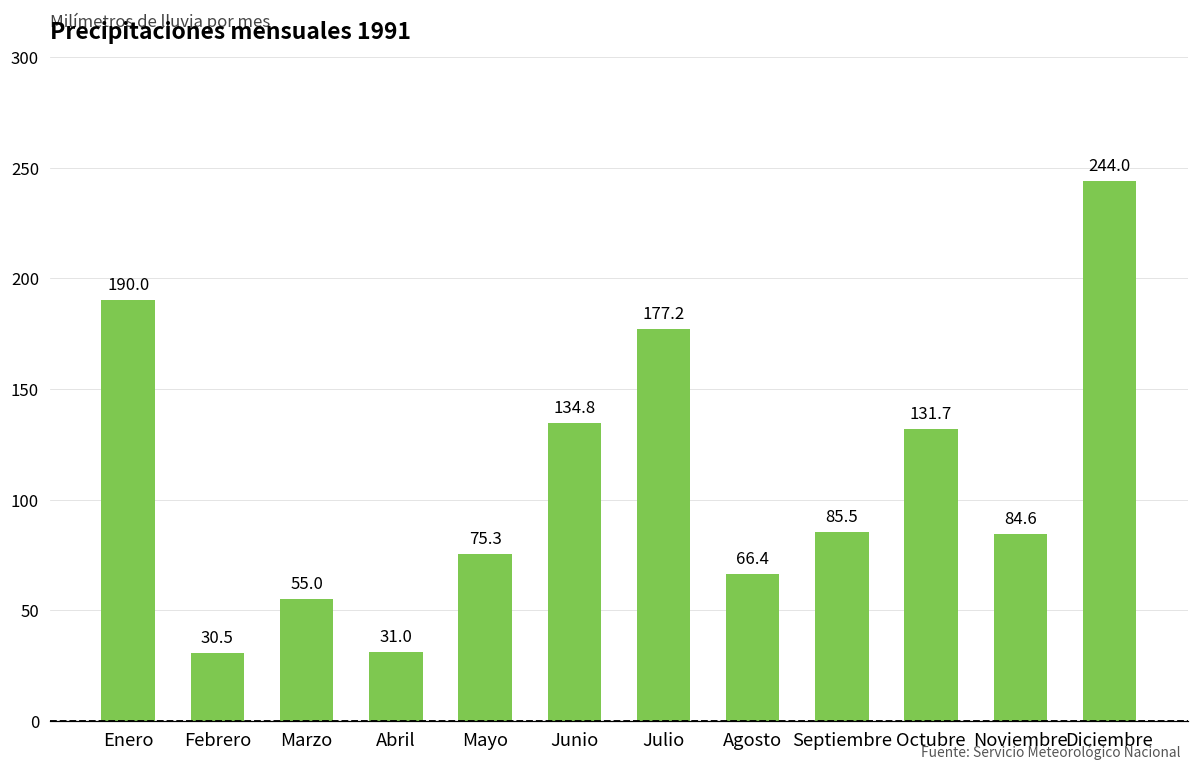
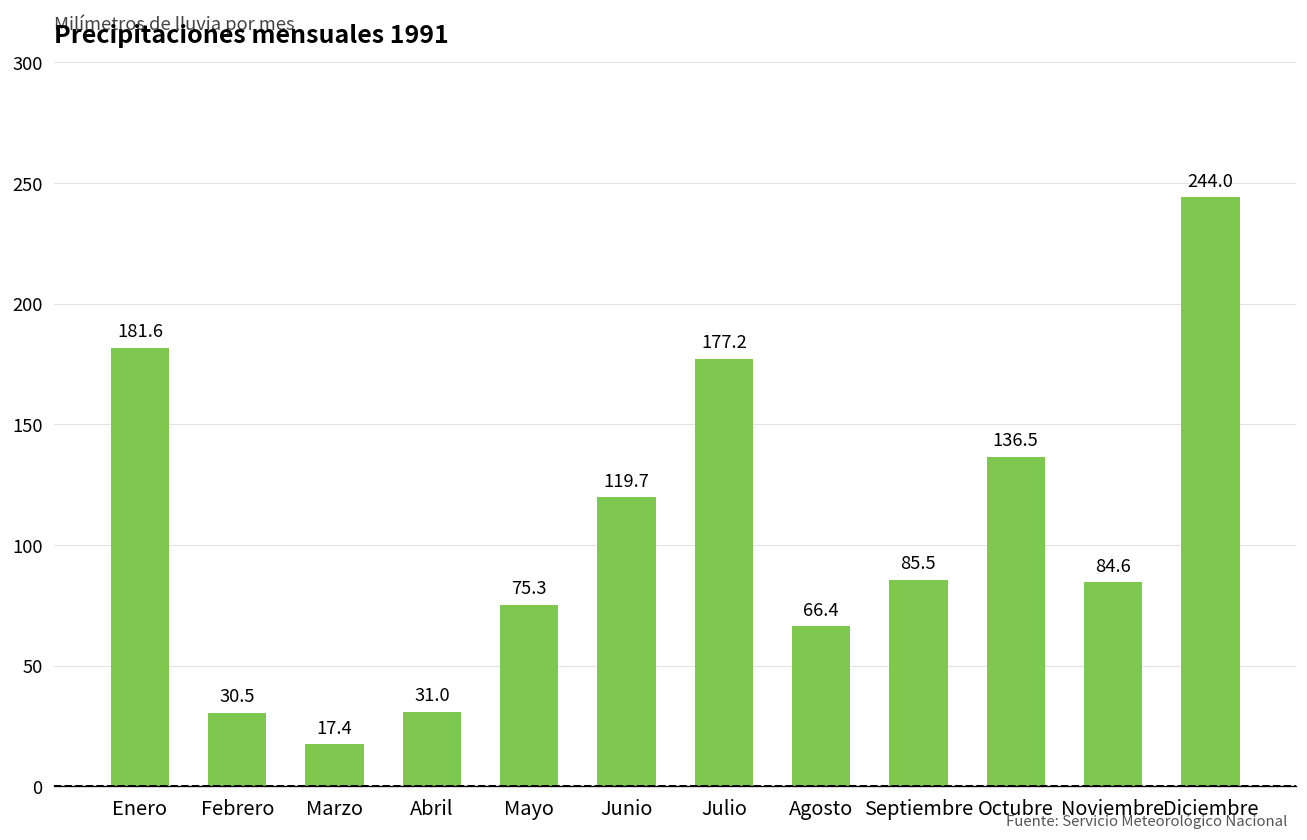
Enero: 190.0 -> 181.6
Marzo: 55.0 -> 17.4
Junio: 134.8 -> 119.7
Octubre: 131.7 -> 136.5
